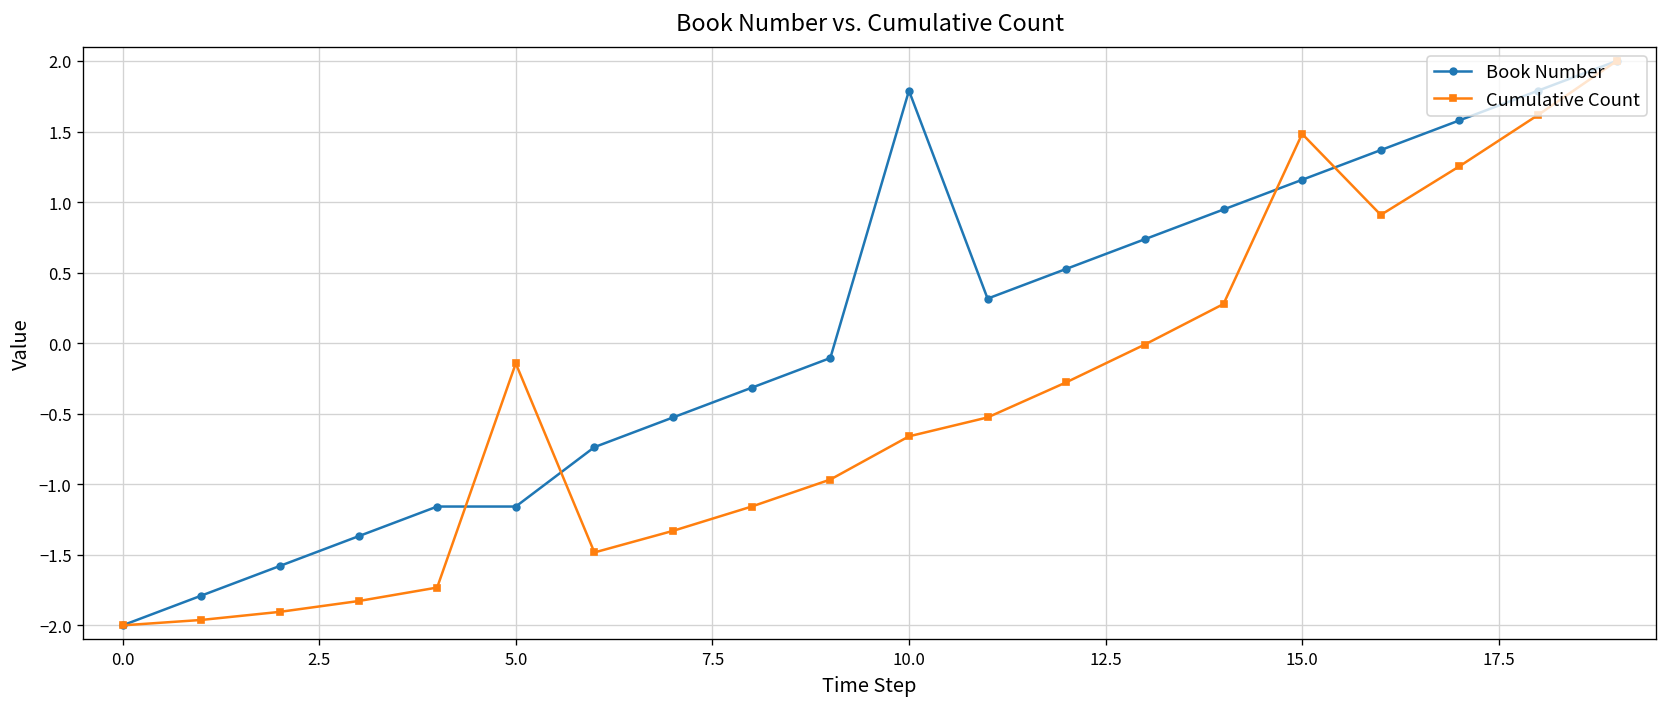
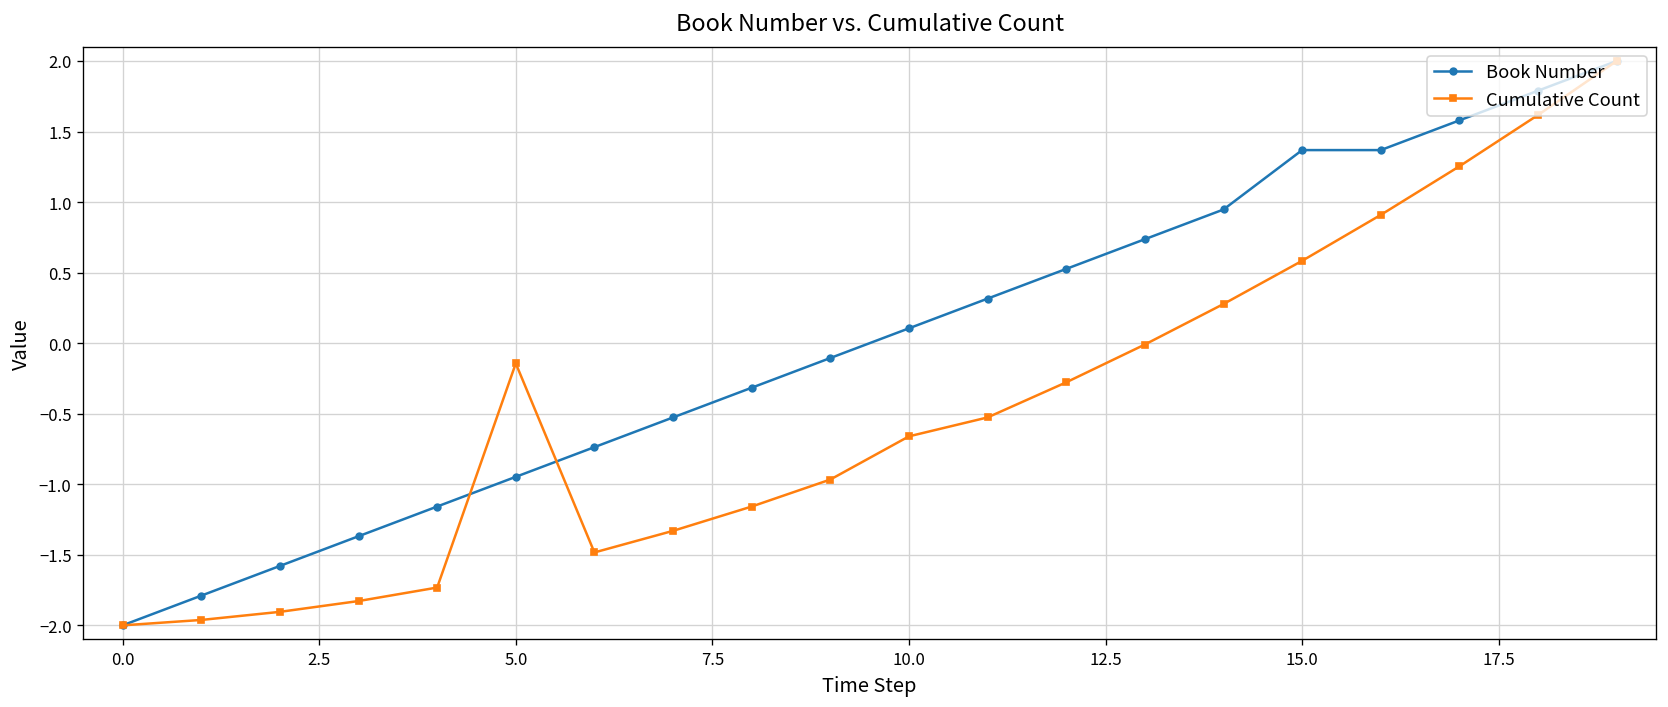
Book Number, 5.0: -1.16 -> -0.95
Book Number, 10.0: 1.79 -> 0.11
Book Number, 15.0: 1.16 -> 1.37
Cumulative Count, 15.0: 1.48 -> 0.58
